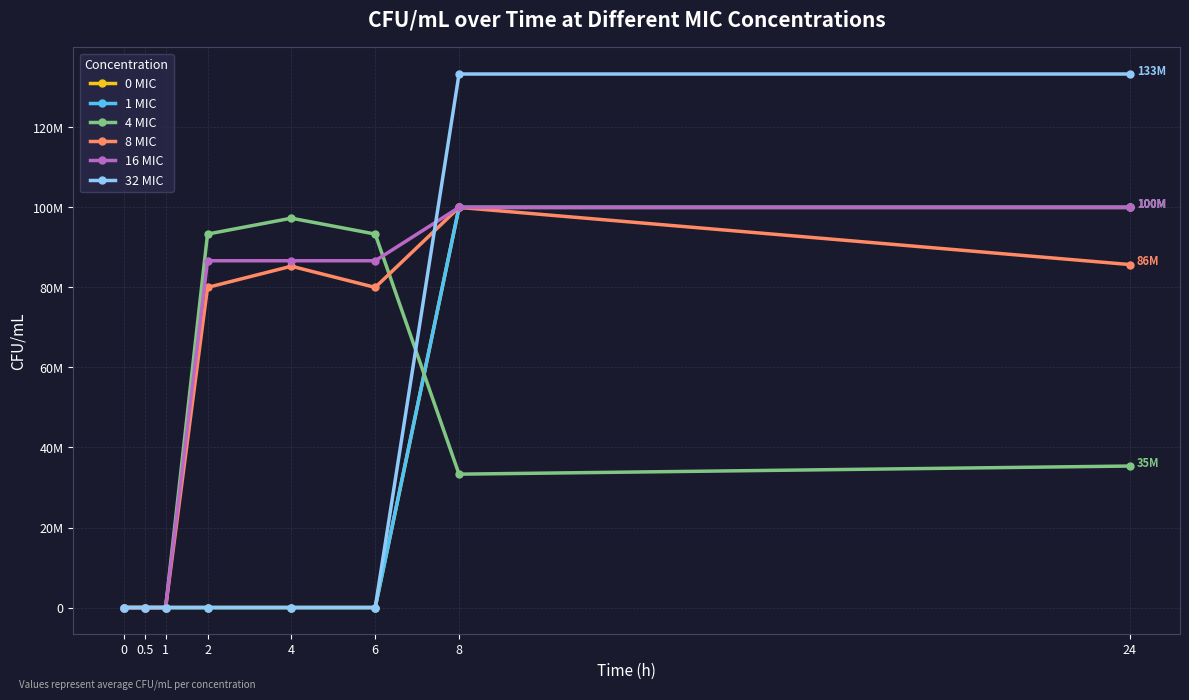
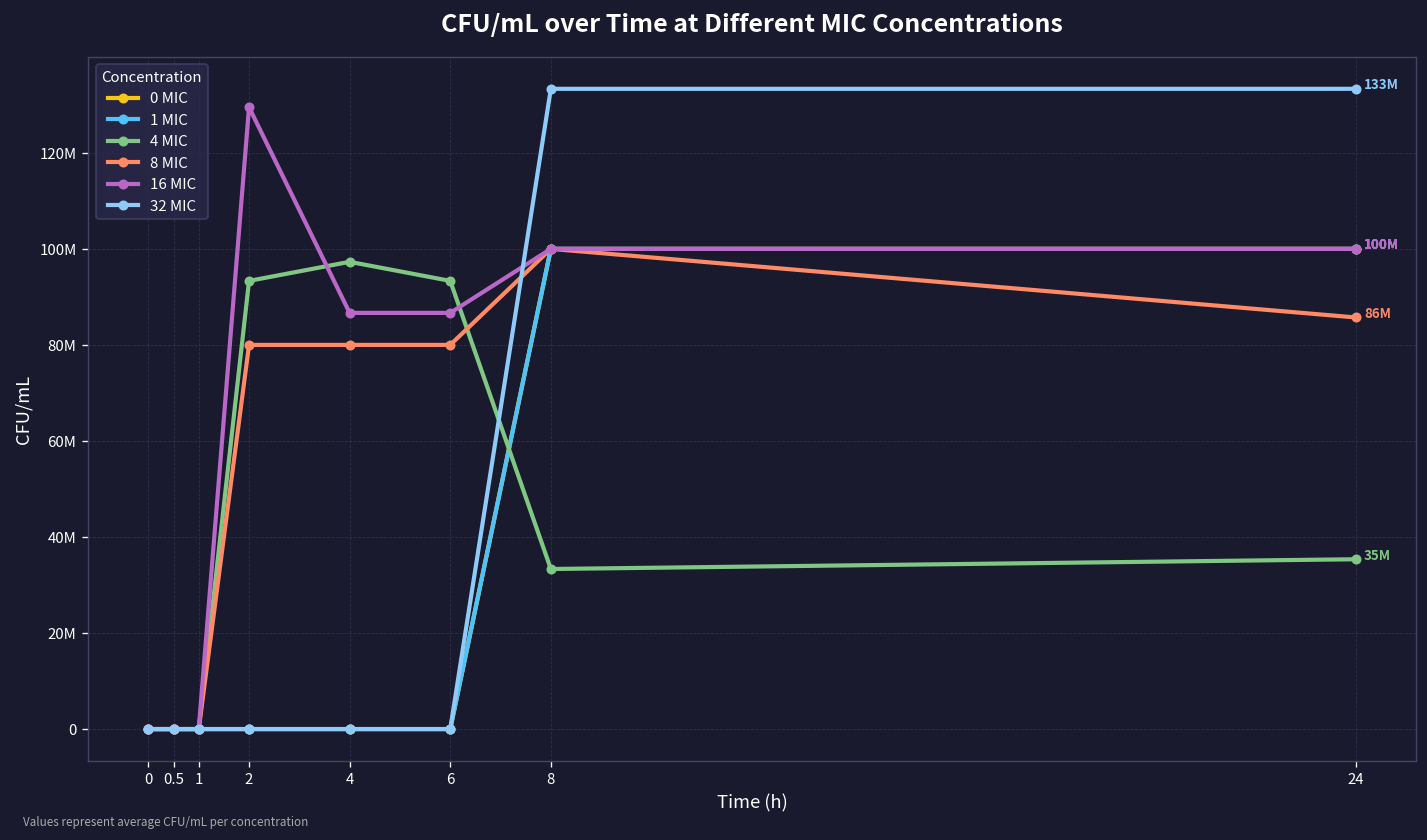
16 MIC, 2: 87000000 -> 130000000
8 MIC, 4: 85000000 -> 80000000
